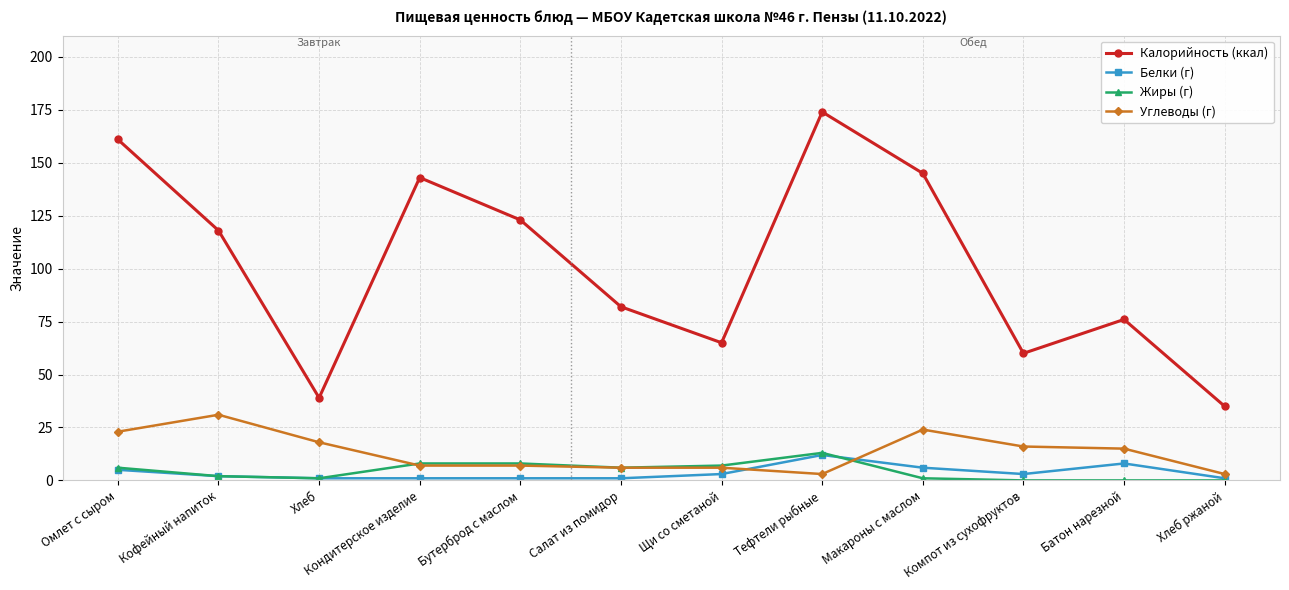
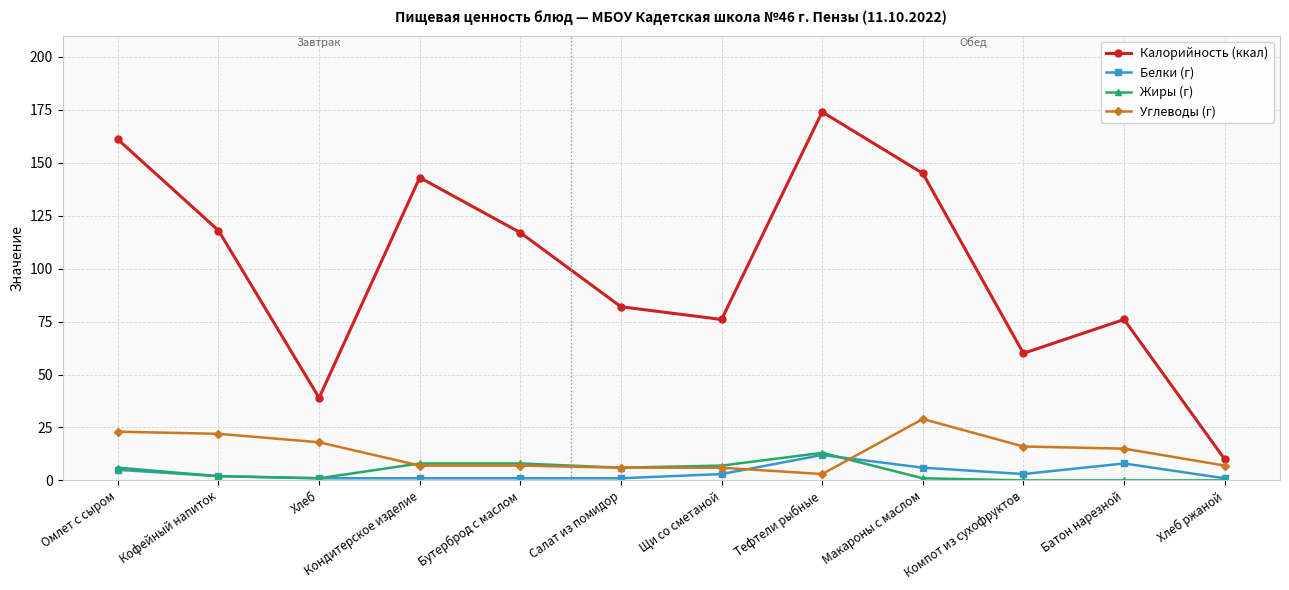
Углеводы (г), Кофейный напиток: 31 -> 22
Калорийность (ккал), Бутерброд с маслом: 123 -> 117
Калорийность (ккал), Щи со сметаной: 65 -> 76
Углеводы (г), Макароны с маслом: 24 -> 29
Калорийность (ккал), Хлеб ржаной: 35 -> 10
Углеводы (г), Хлеб ржаной: 3 -> 7
